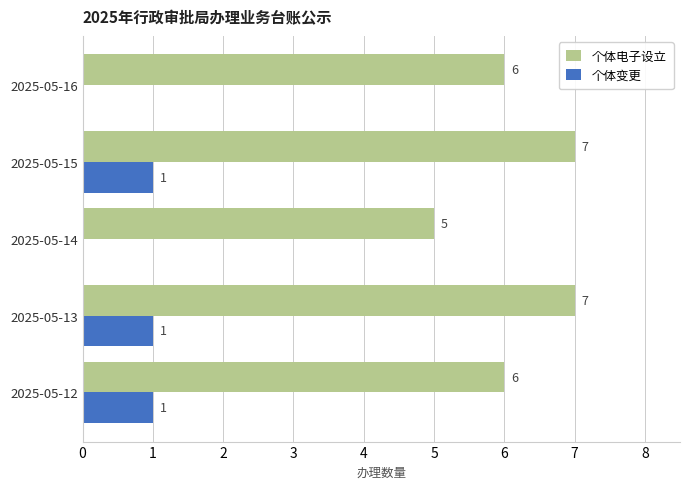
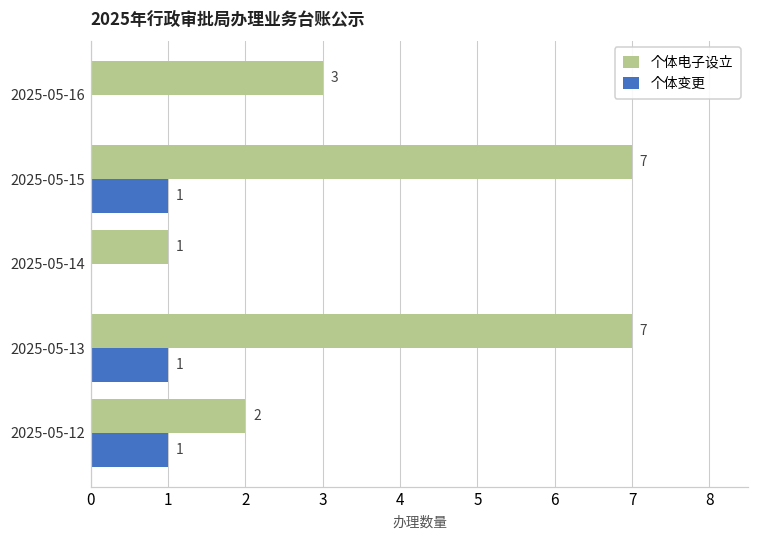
个体电子设立, 2025-05-16: 6 -> 3
个体电子设立, 2025-05-14: 5 -> 1
个体电子设立, 2025-05-12: 6 -> 2
